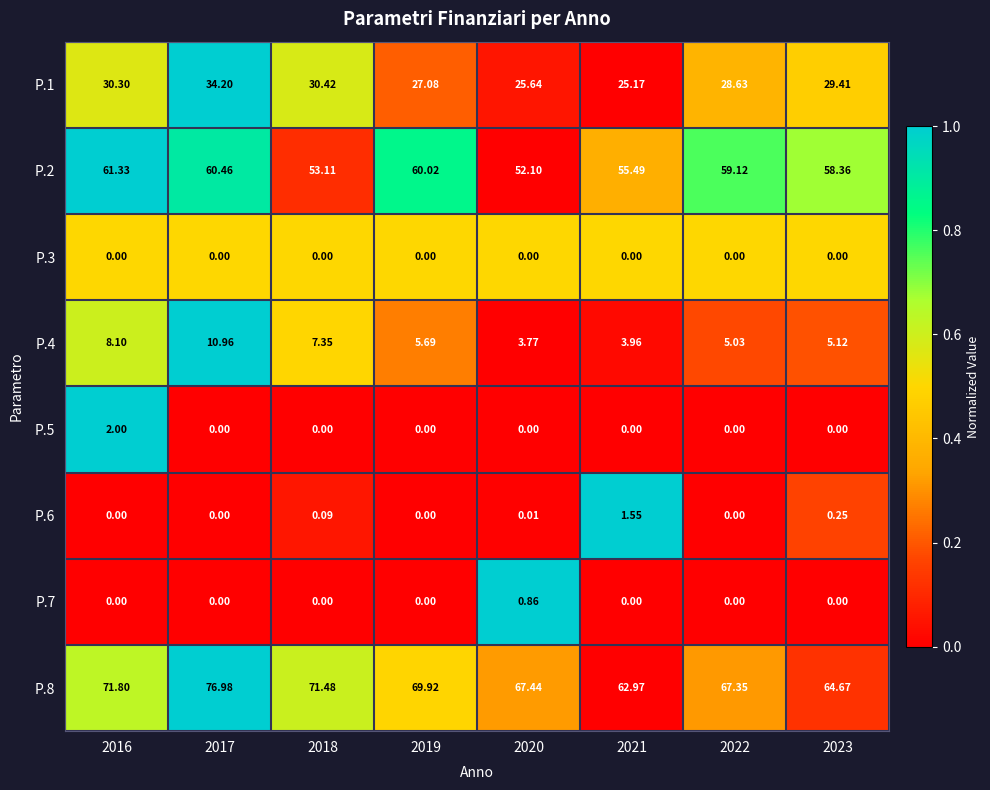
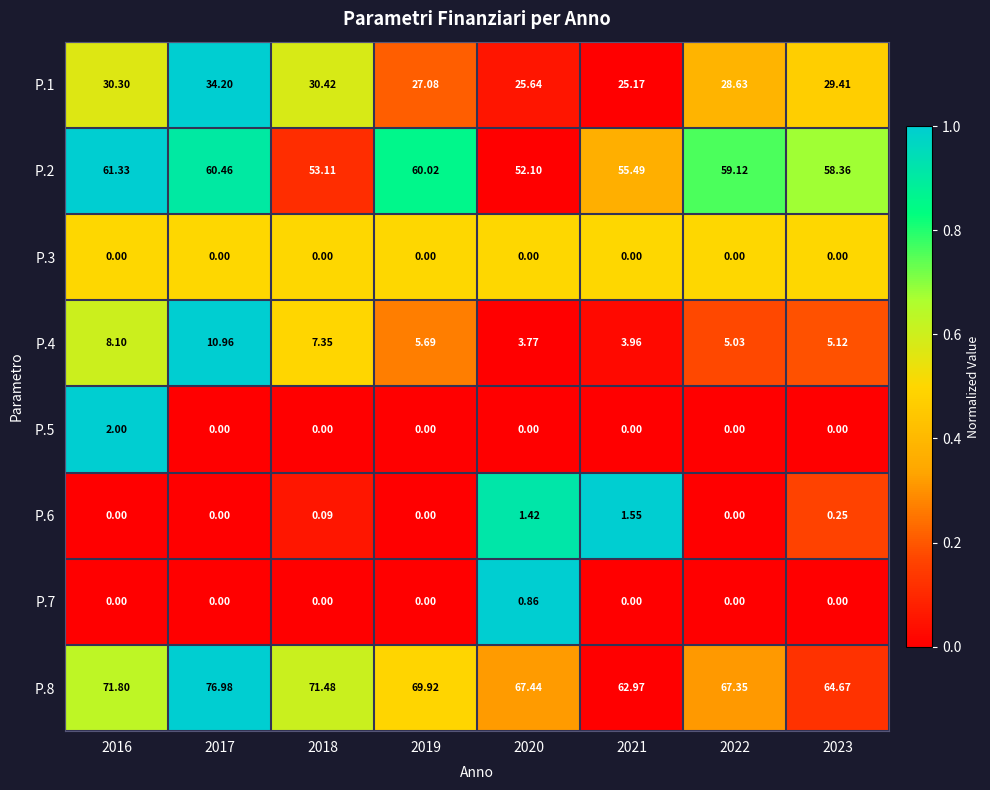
P.6, 2020: 0.01 -> 1.42
